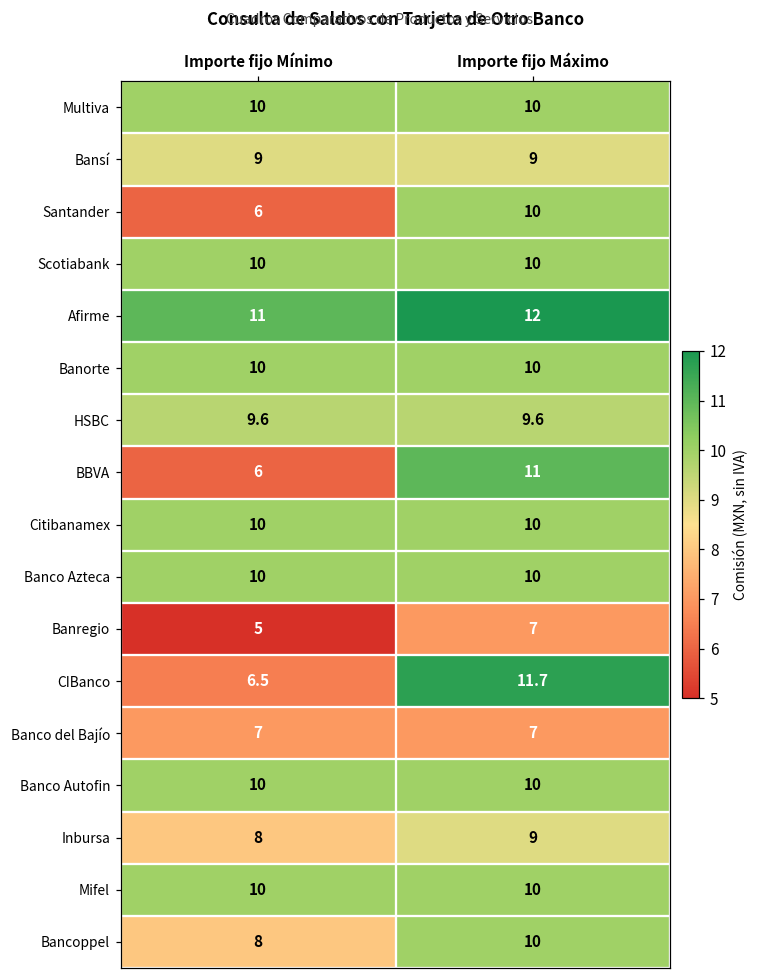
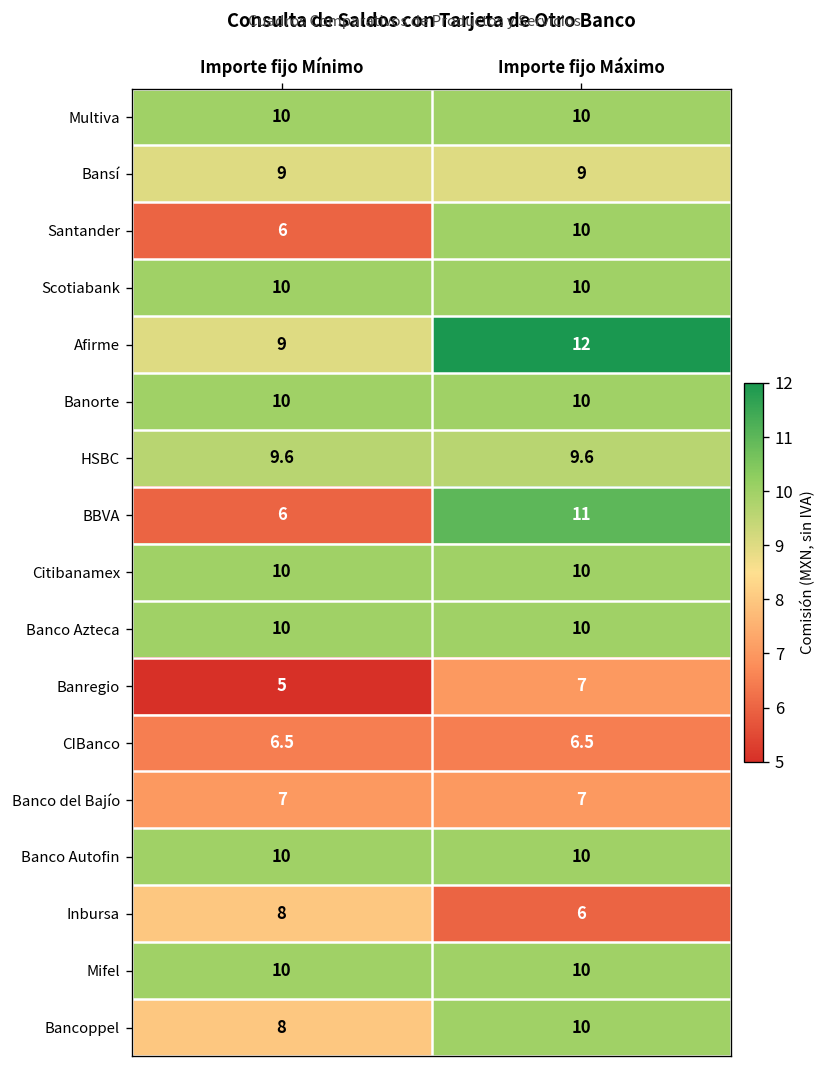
Afirme, Importe fijo Mínimo: 11 -> 9
CIBanco, Importe fijo Máximo: 11.7 -> 6.5
Inbursa, Importe fijo Máximo: 9 -> 6
